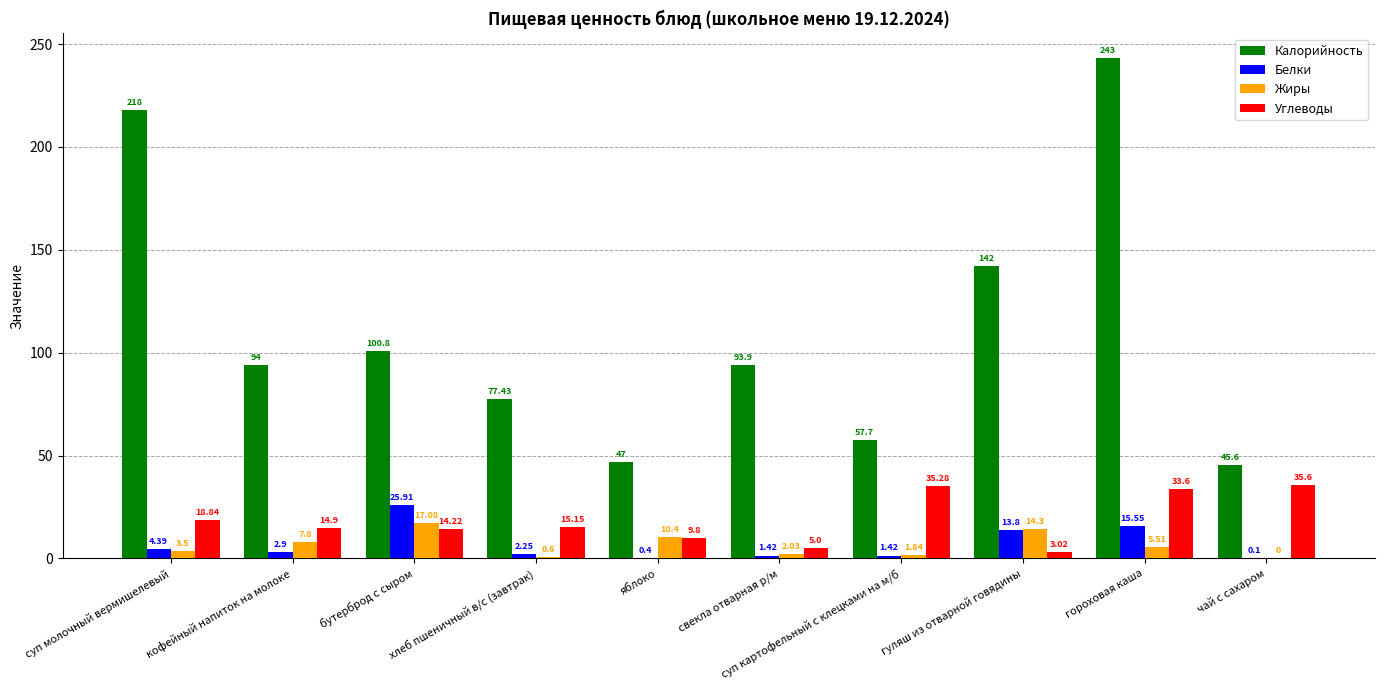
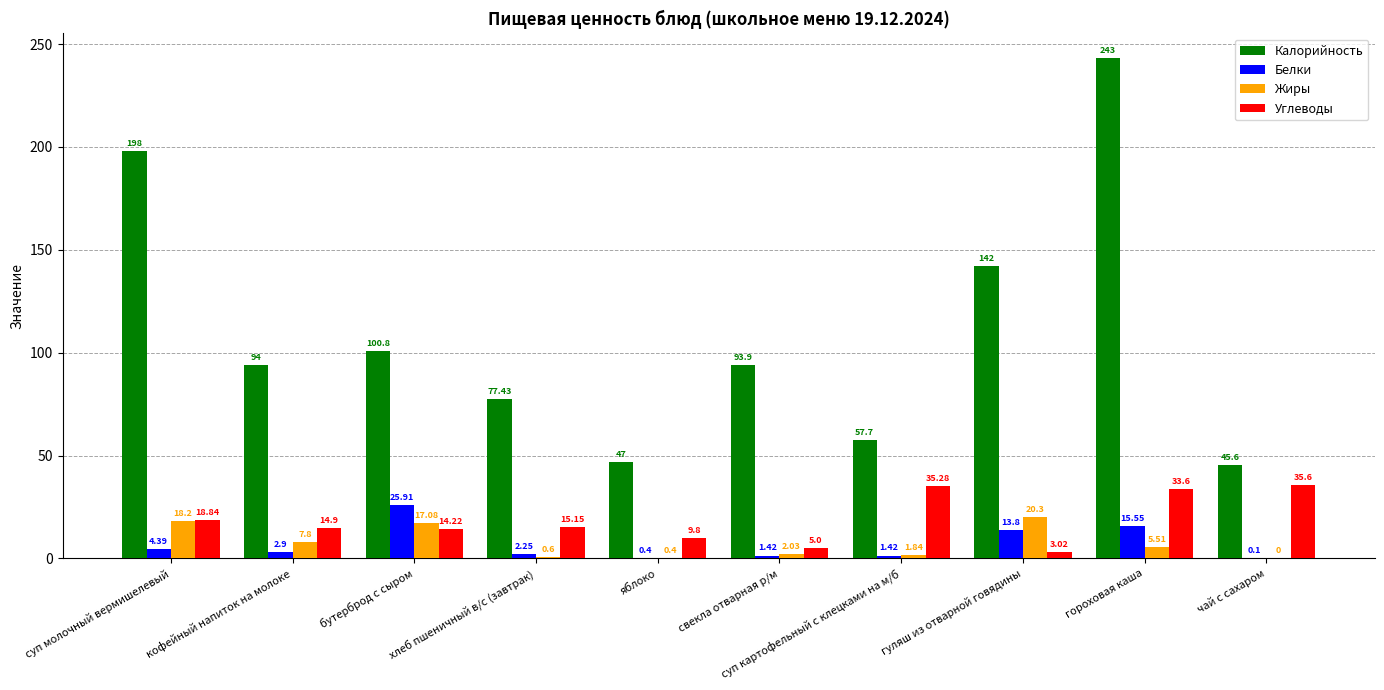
Калорийность, суп молочный вермишелевый: 218 -> 198
Жиры, суп молочный вермишелевый: 3.5 -> 18.2
Жиры, яблоко: 10.4 -> 0.4
Жиры, гуляш из отварной говядины: 14.3 -> 20.3
